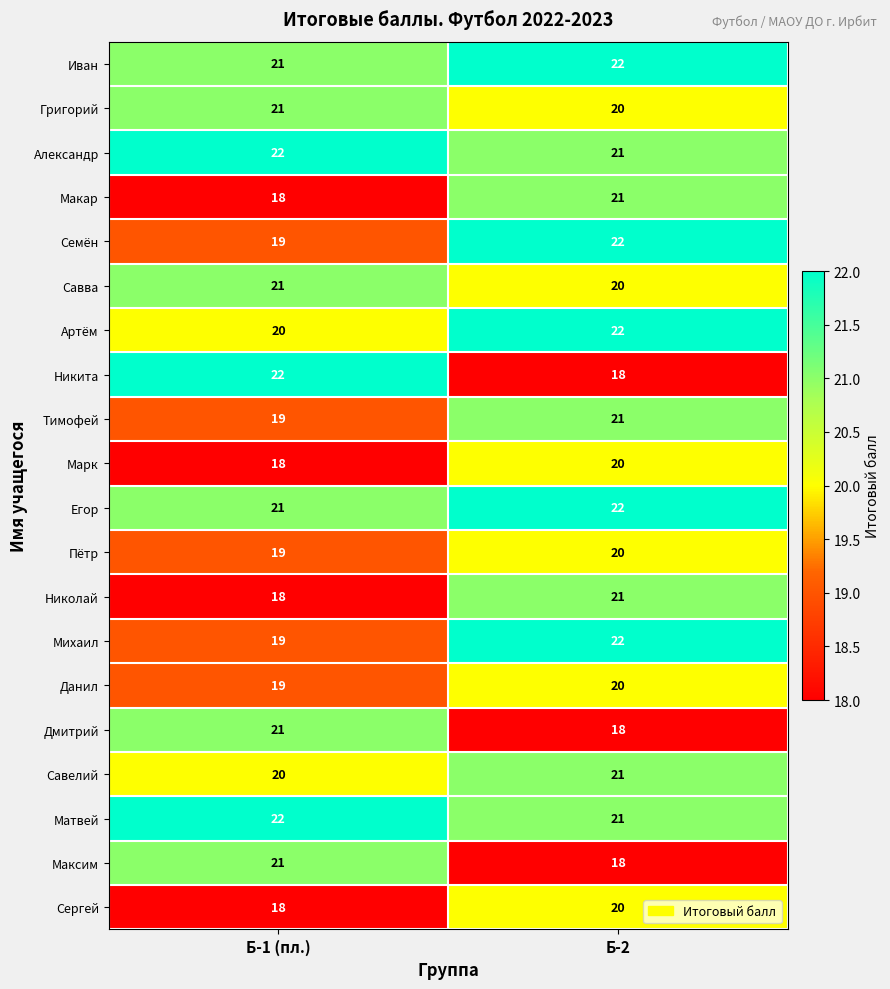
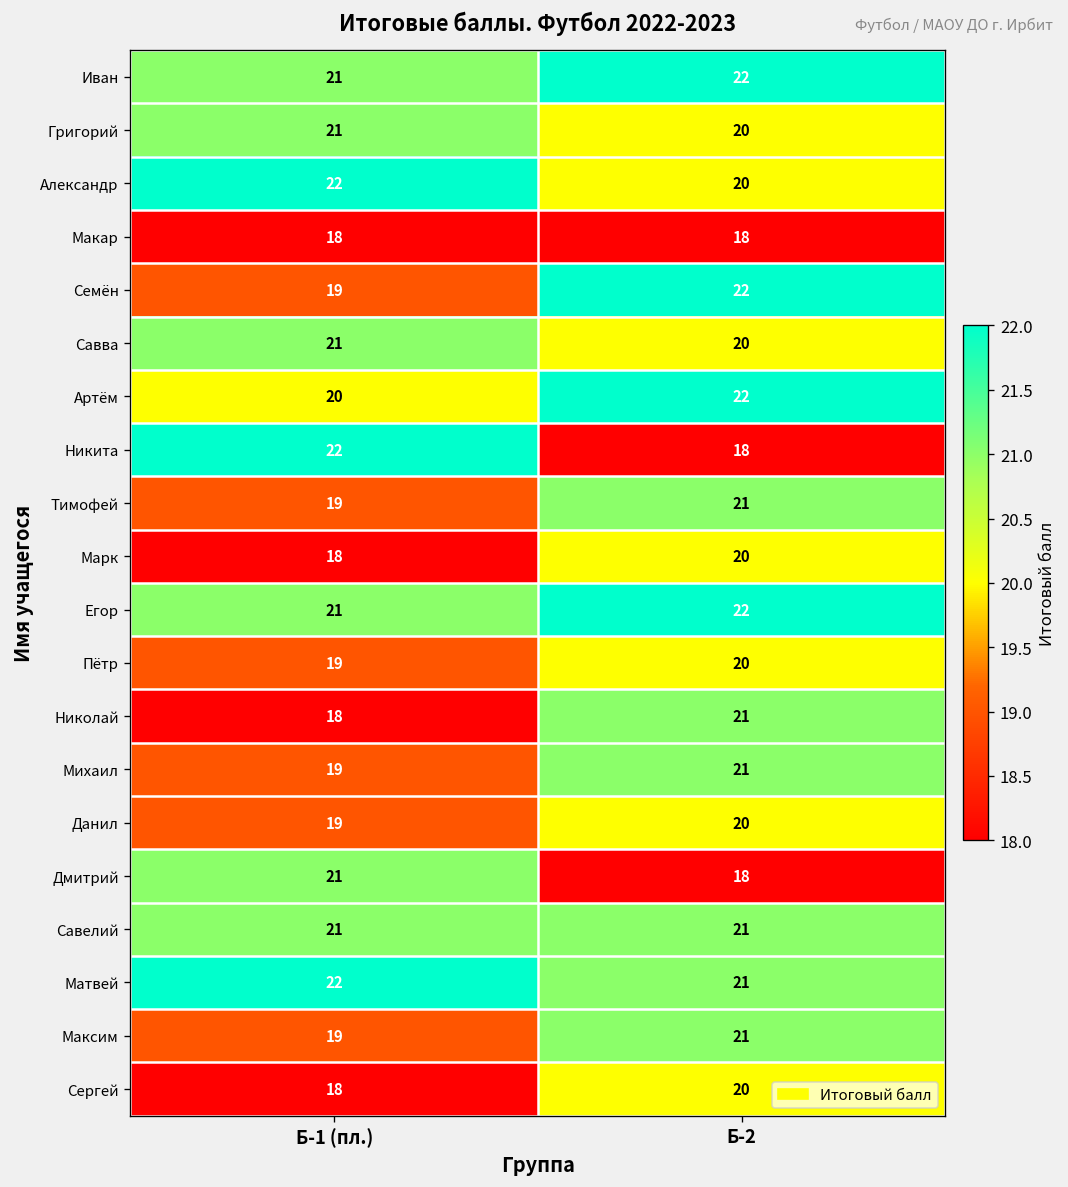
Александр, Б-2: 21 -> 20
Макар, Б-2: 21 -> 18
Михаил, Б-2: 22 -> 21
Савелий, Б-1 (пл.): 20 -> 21
Максим, Б-1 (пл.): 21 -> 19
Максим, Б-2: 18 -> 21
